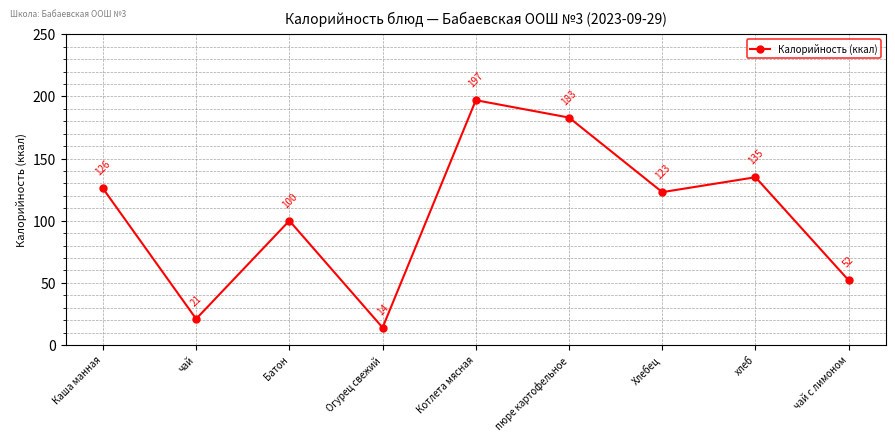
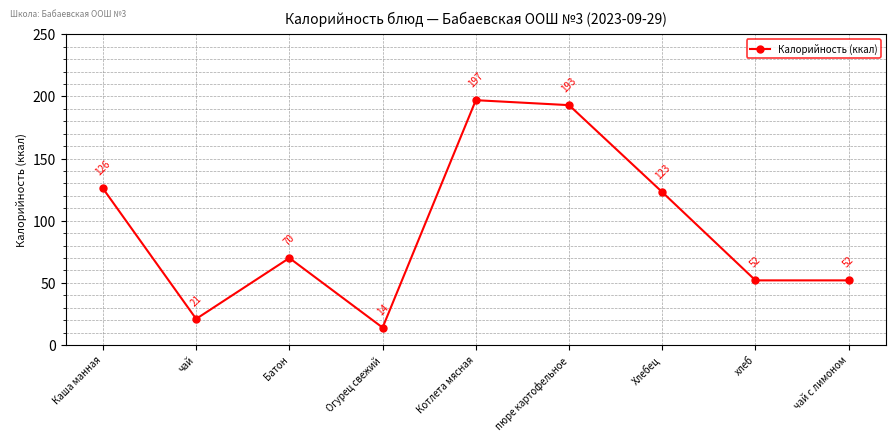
Батон: 100 -> 70
пюре картофельное: 183 -> 193
хлеб: 135 -> 52
